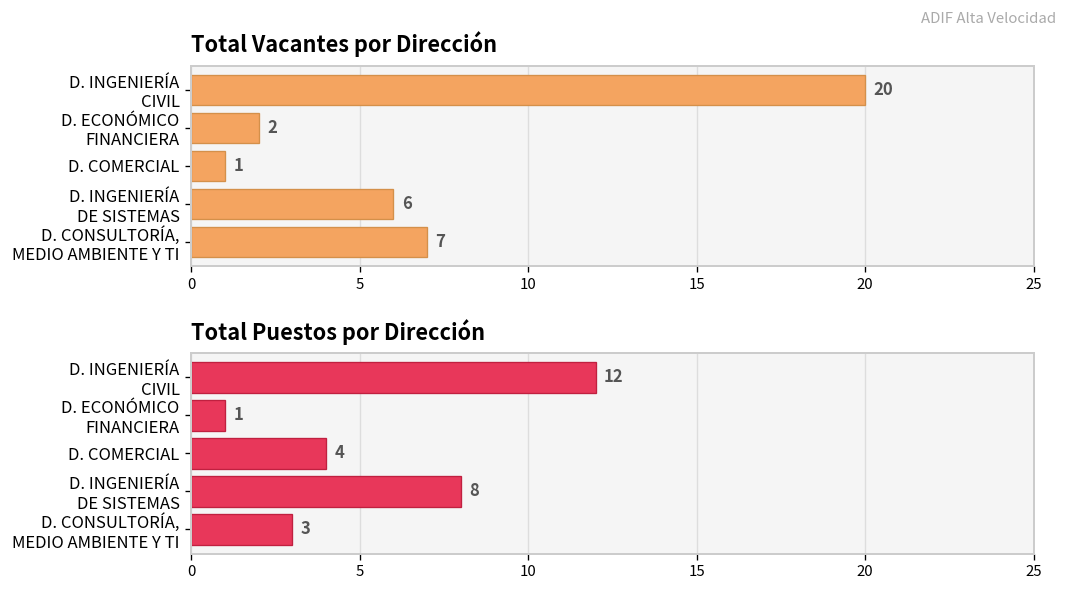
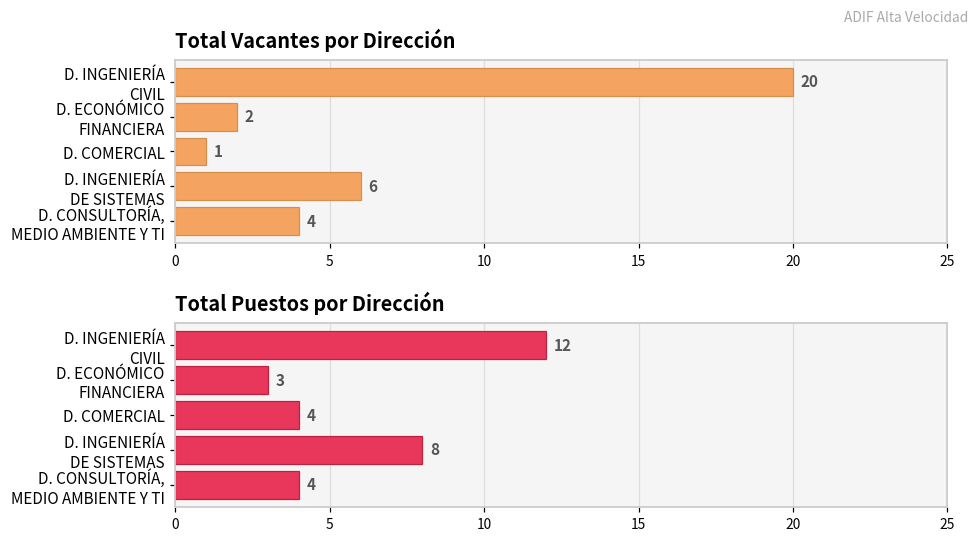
Total Vacantes por Dirección, D. CONSULTORÍA, MEDIO AMBIENTE Y TI: 7 -> 4
Total Puestos por Dirección, D. ECONÓMICO FINANCIERA: 1 -> 3
Total Puestos por Dirección, D. CONSULTORÍA, MEDIO AMBIENTE Y TI: 3 -> 4
